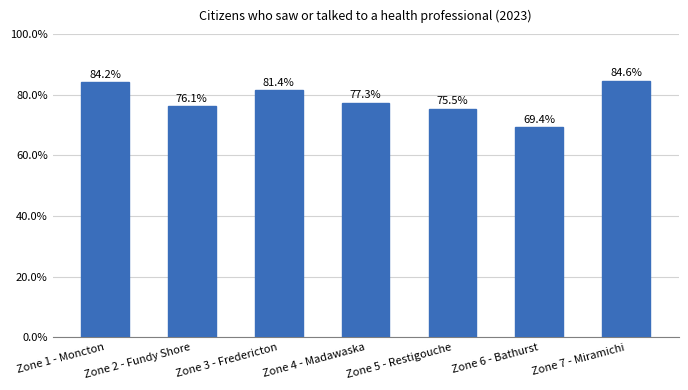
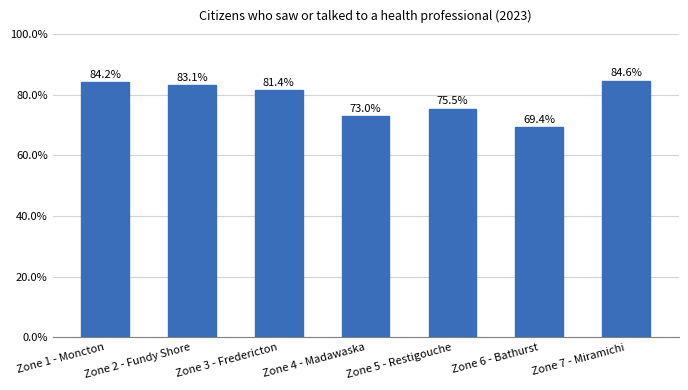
Zone 2 - Fundy Shore: 76.1% -> 83.1%
Zone 4 - Madawaska: 77.3% -> 73.0%
